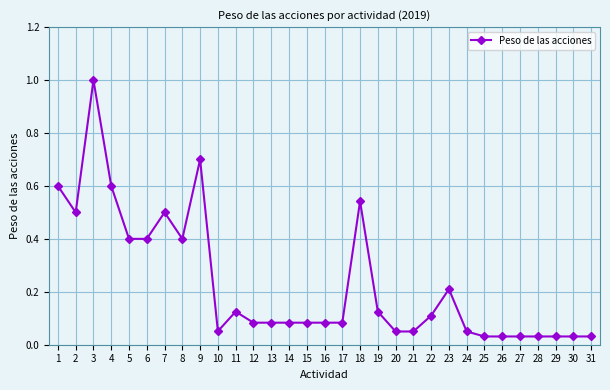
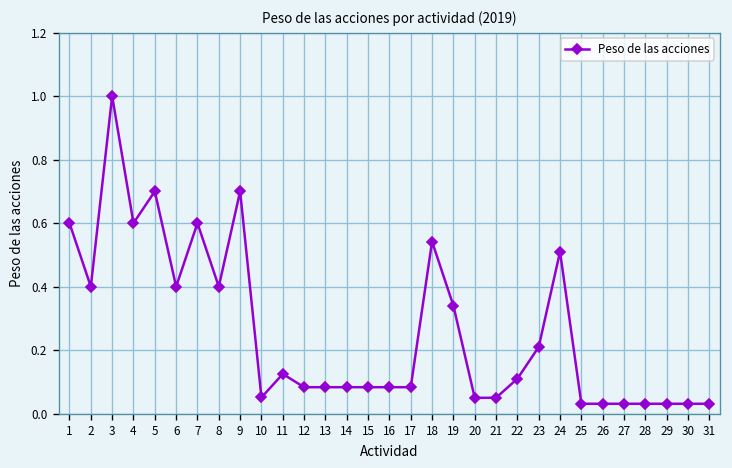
2: 0.5 -> 0.4
5: 0.4 -> 0.7
7: 0.5 -> 0.6
19: 0.13 -> 0.34
24: 0.05 -> 0.51
